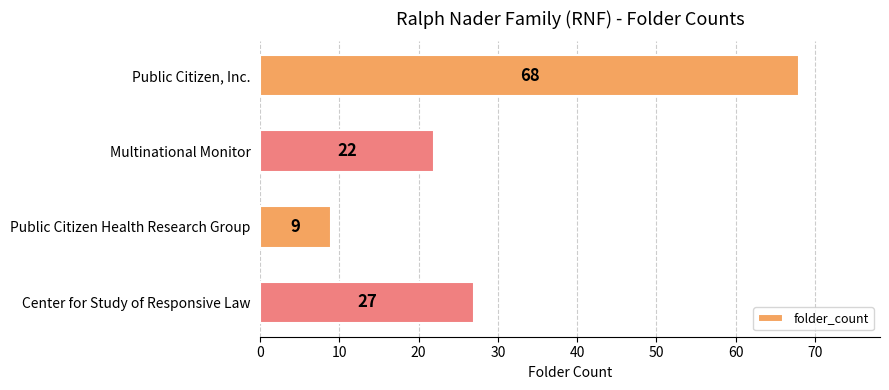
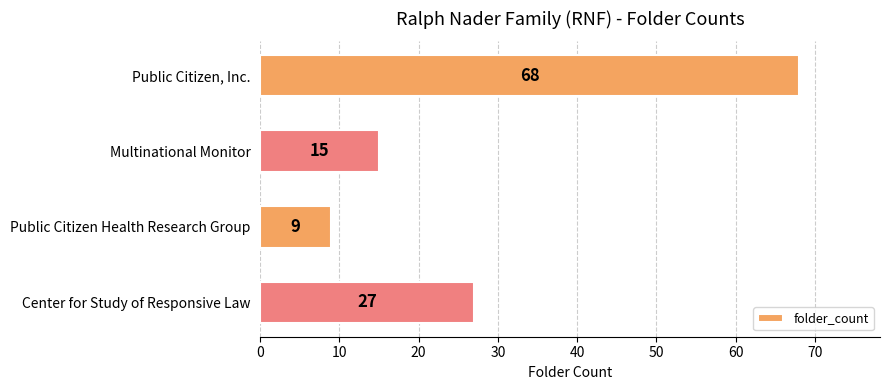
Multinational Monitor: 22 -> 15
